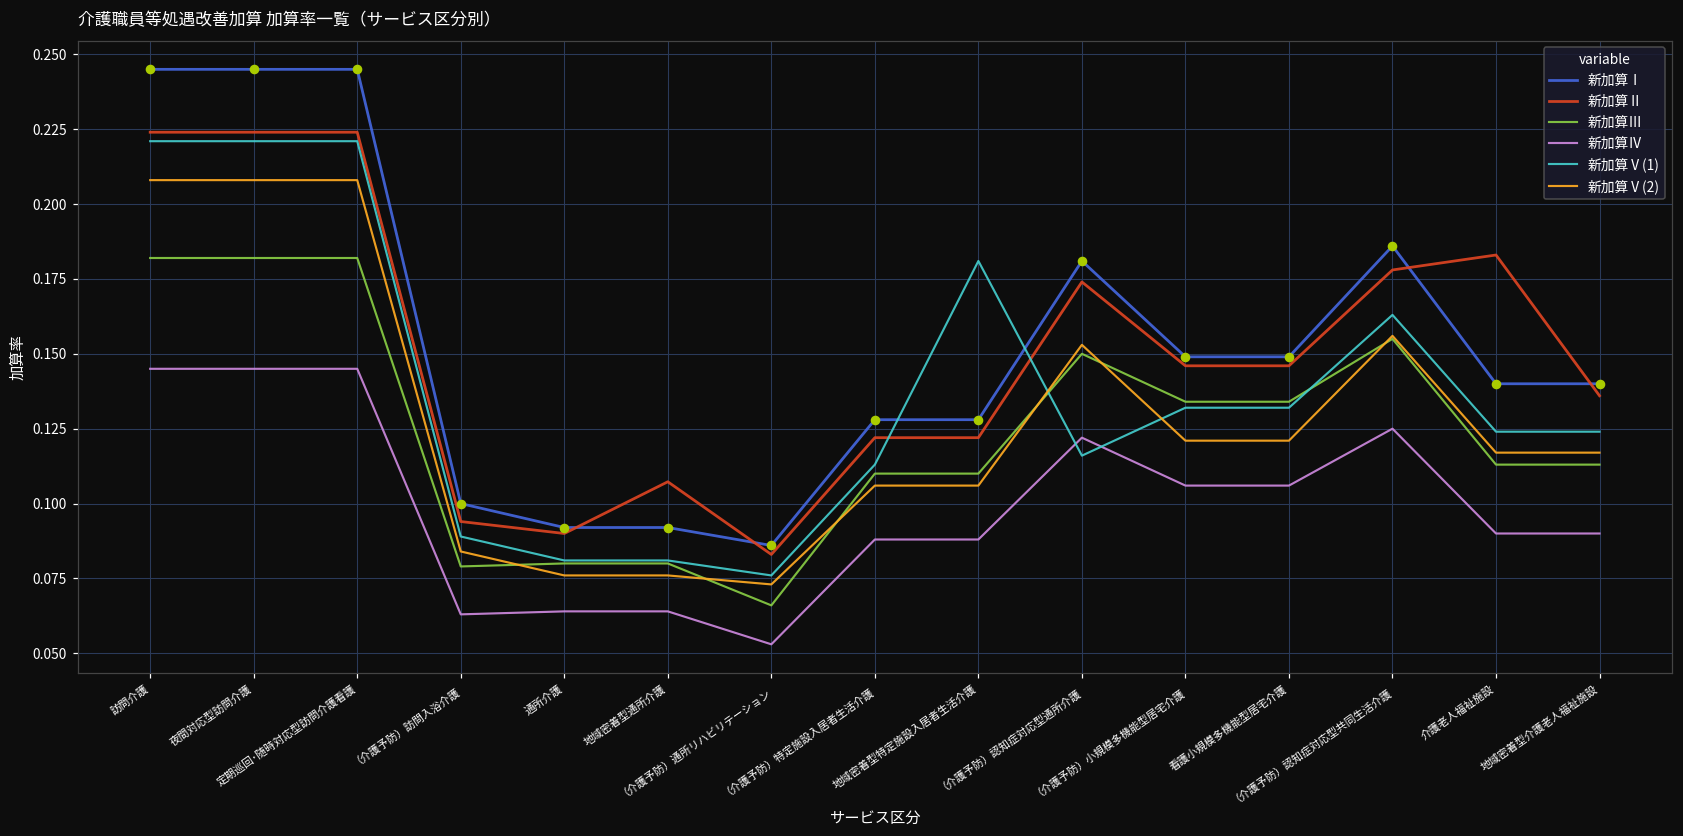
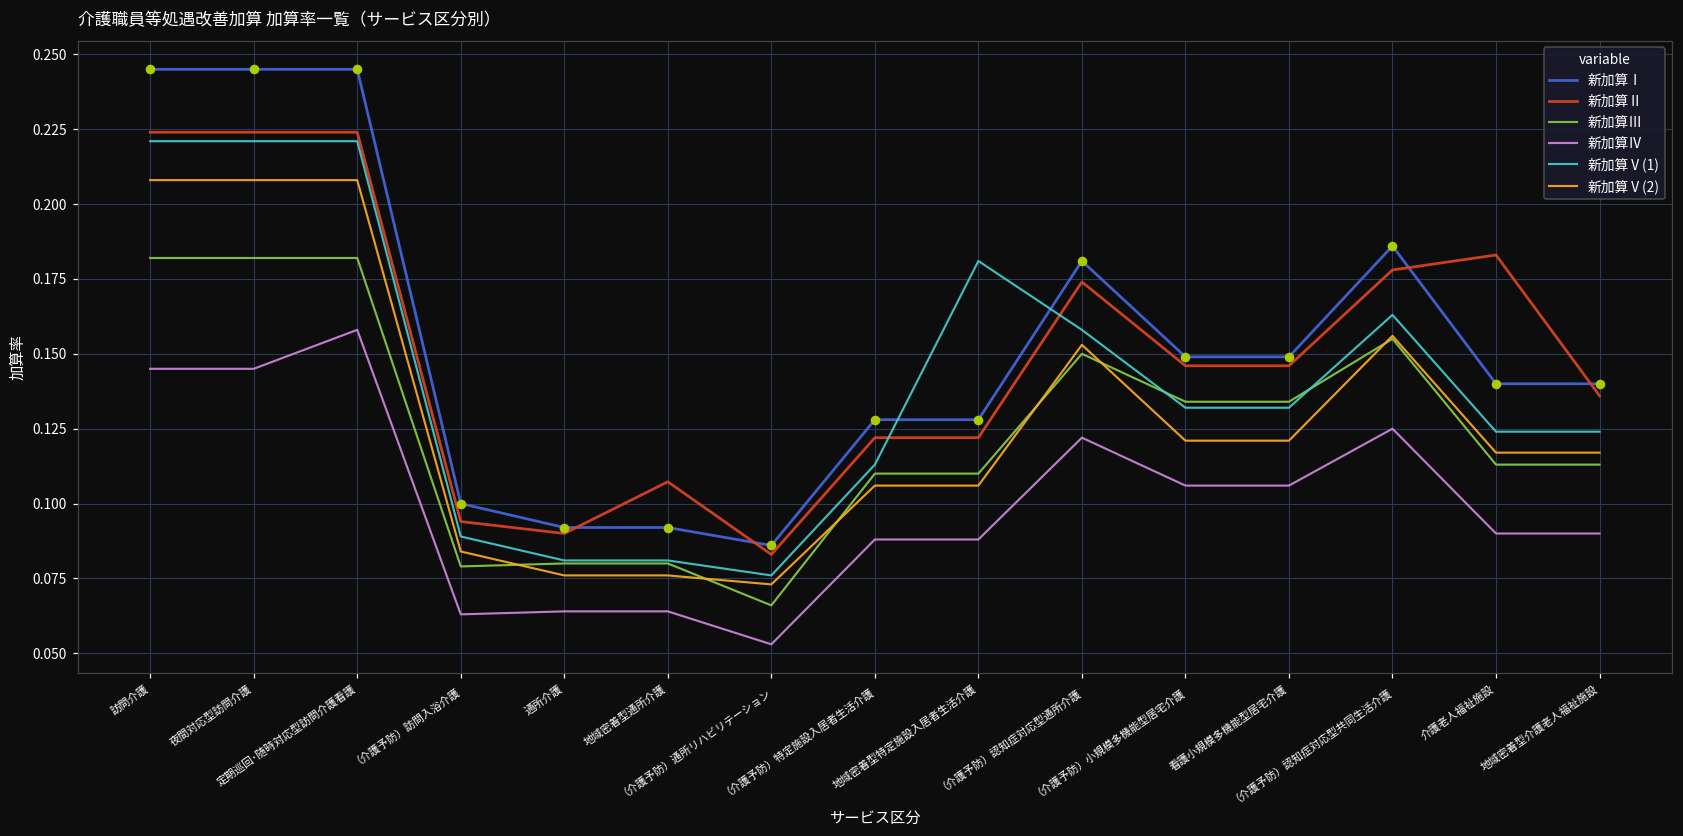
新加算Ⅳ, 定期巡回･随時対応型訪問介護看護: 0.145 -> 0.158
新加算Ⅴ(1), （介護予防）認知症対応型通所介護: 0.116 -> 0.158
